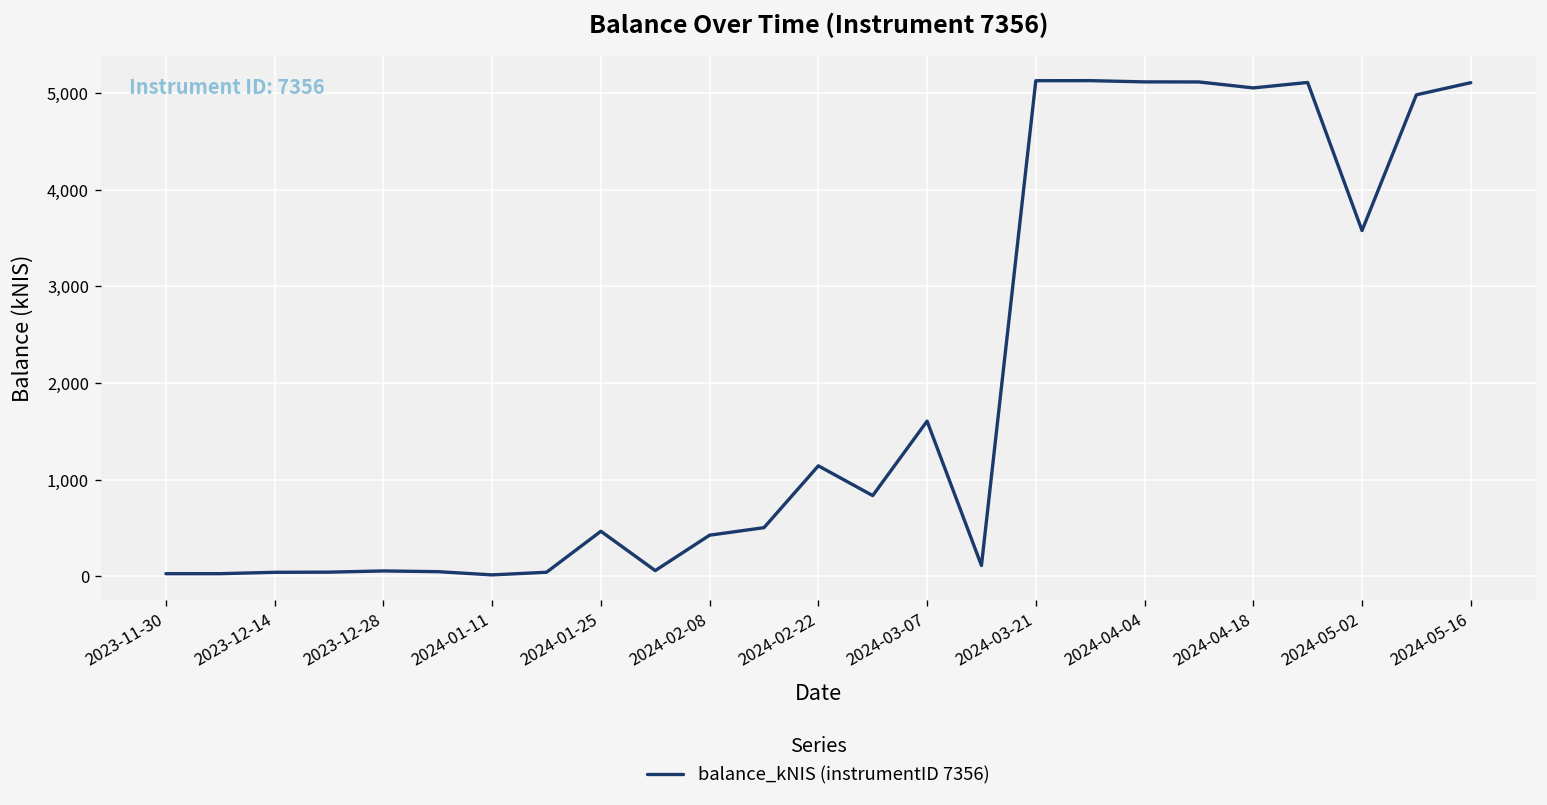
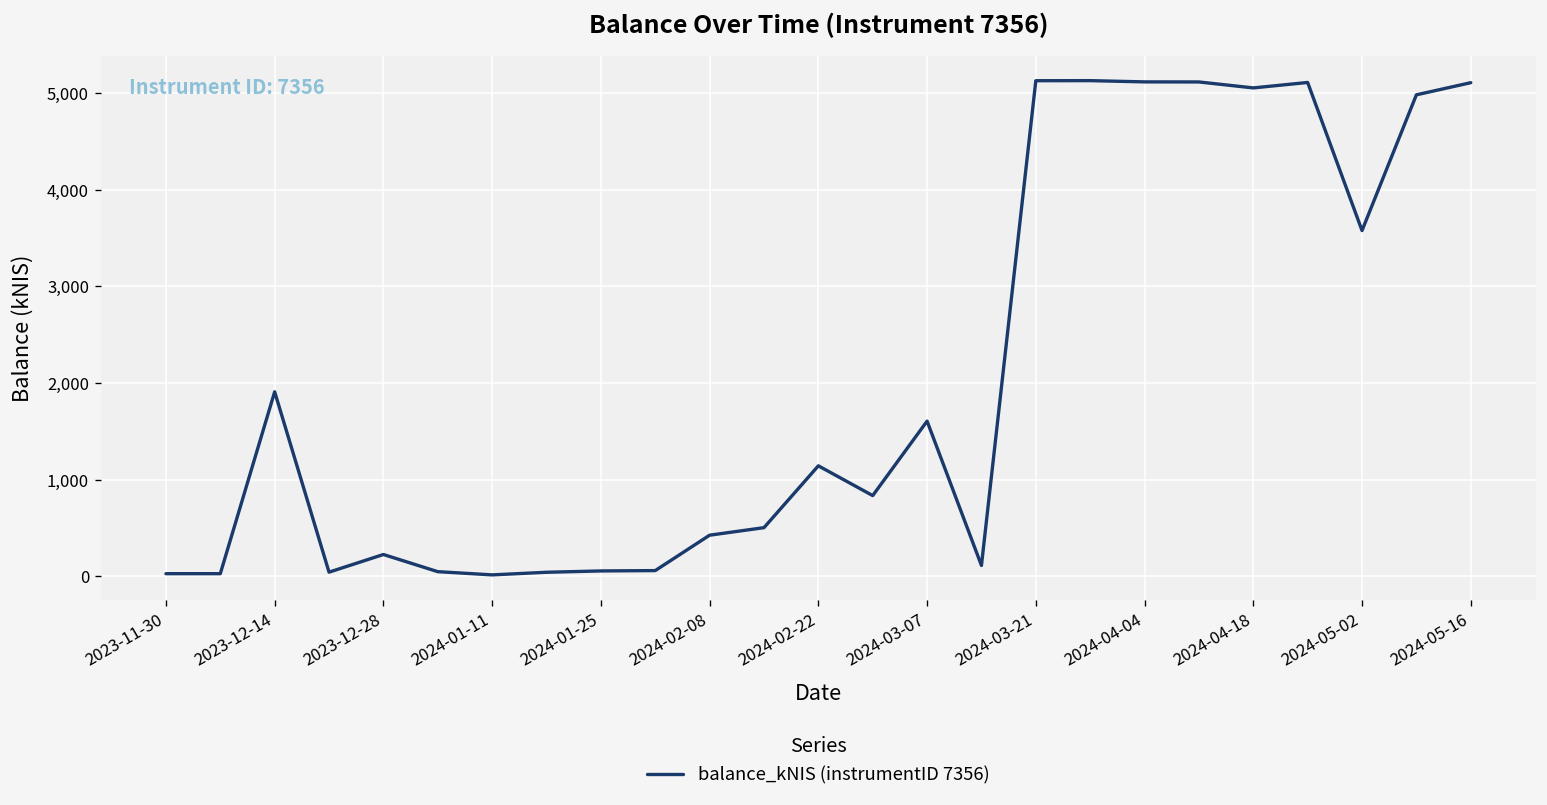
2023-12-14: 0 -> 1,900
2023-12-28: 100 -> 200
2024-01-25: 500 -> 100
